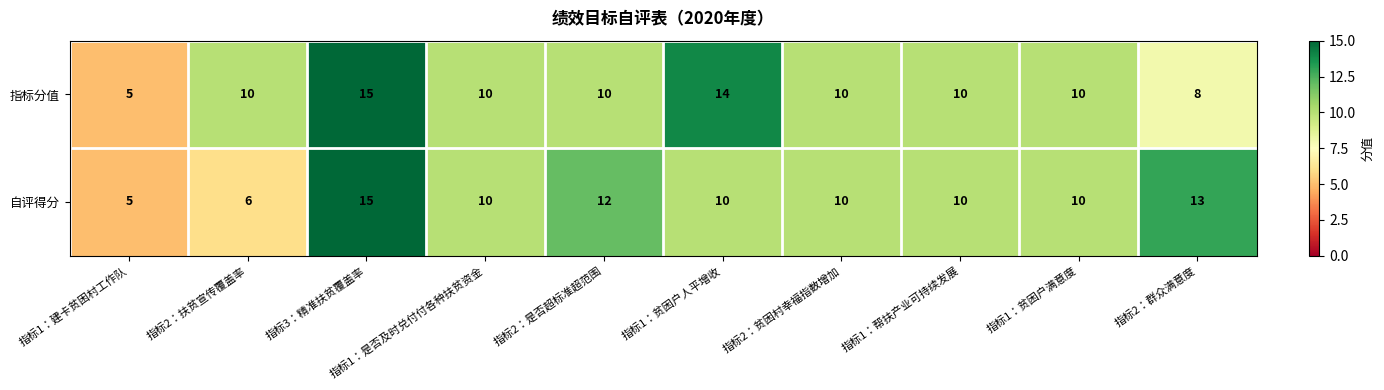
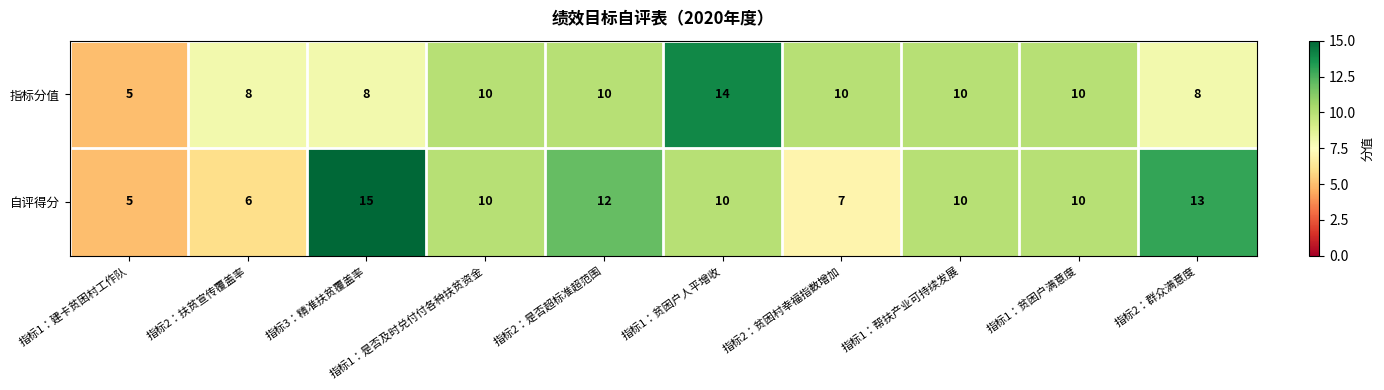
指标分值, 指标2：扶贫宣传覆盖率: 10 -> 8
指标分值, 指标3：精准扶贫覆盖率: 15 -> 8
自评得分, 指标2：贫困村幸福指数增加: 10 -> 7
